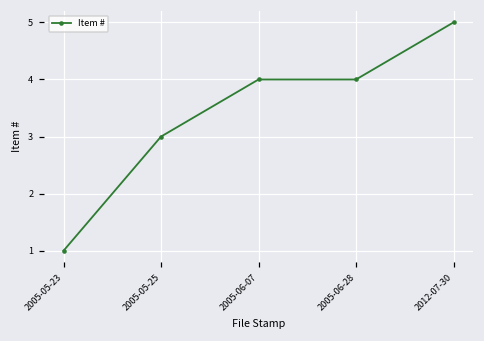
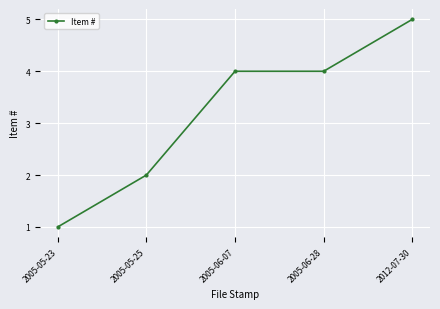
2005-05-25: 3 -> 2
